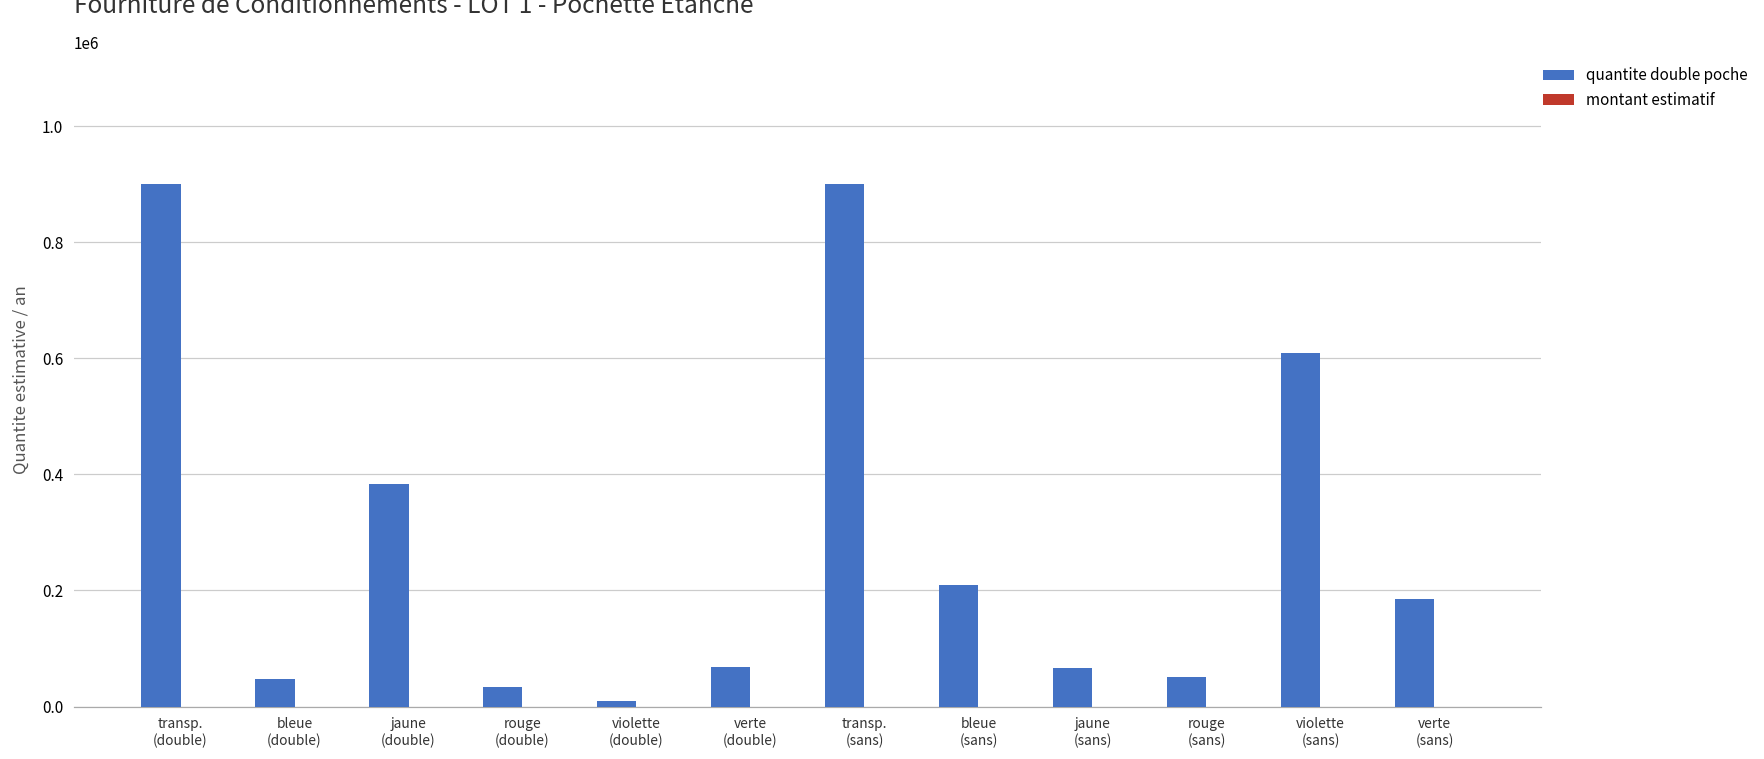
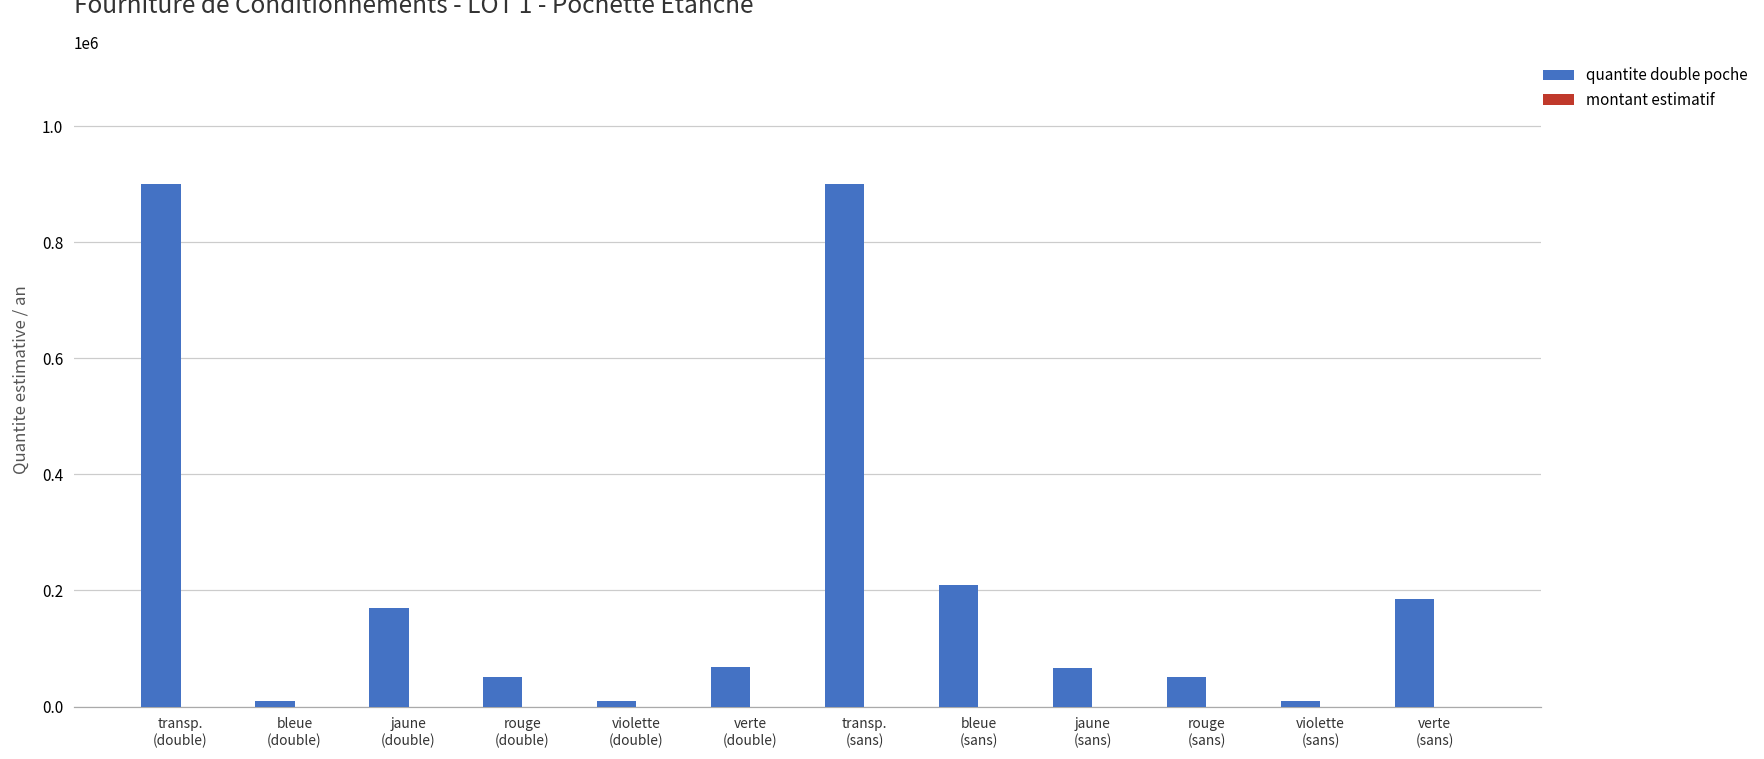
quantite double poche, bleue (double): 50000 -> 10000
quantite double poche, jaune (double): 380000 -> 170000
quantite double poche, rouge (double): 30000 -> 50000
quantite double poche, violette (sans): 610000 -> 10000
